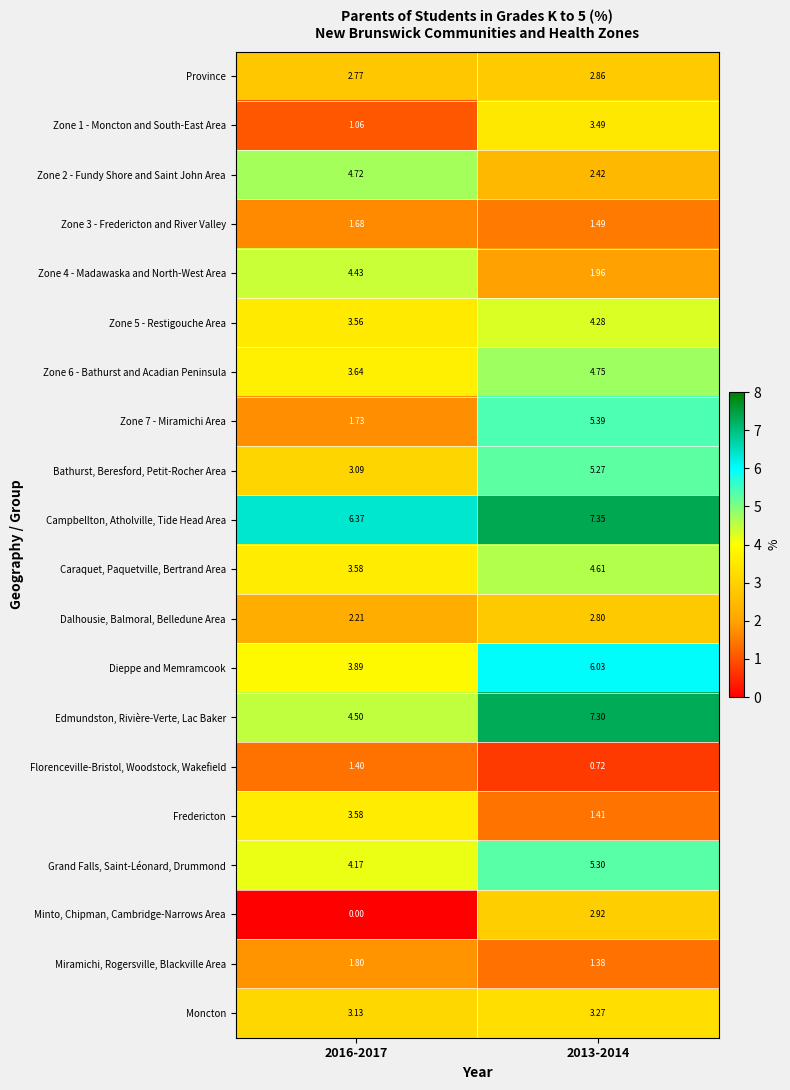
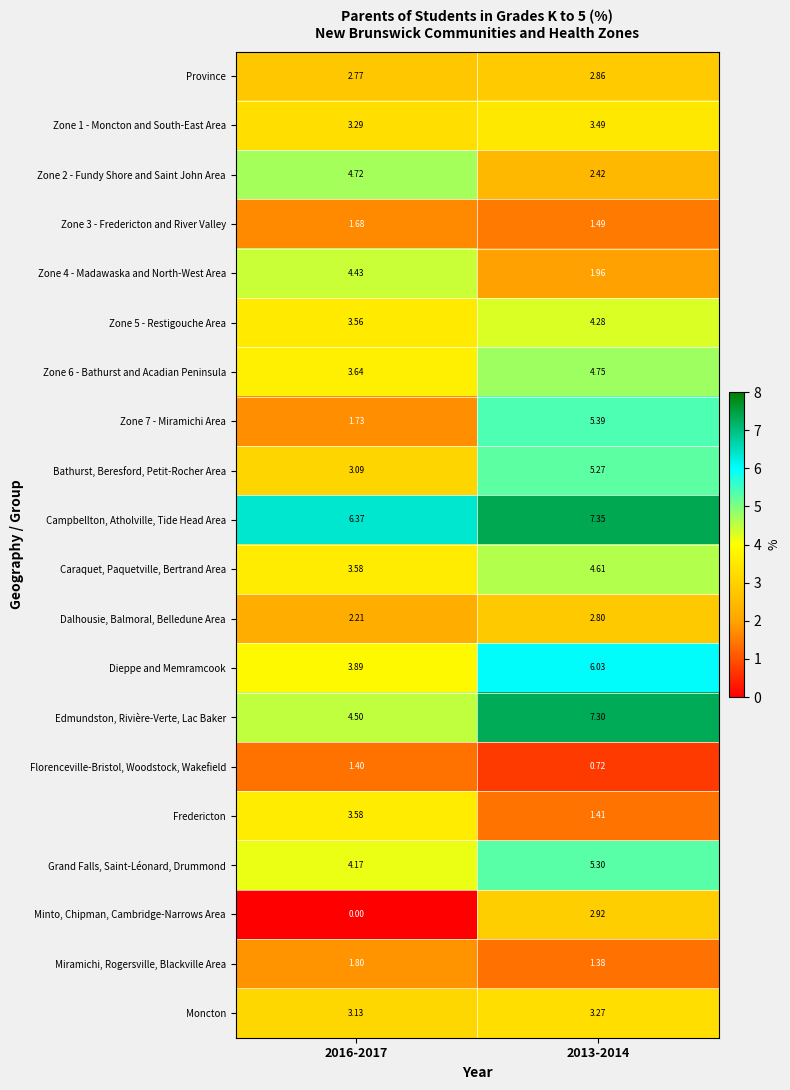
Zone 1 - Moncton and South-East Area, 2016-2017: 1.06 -> 3.29
